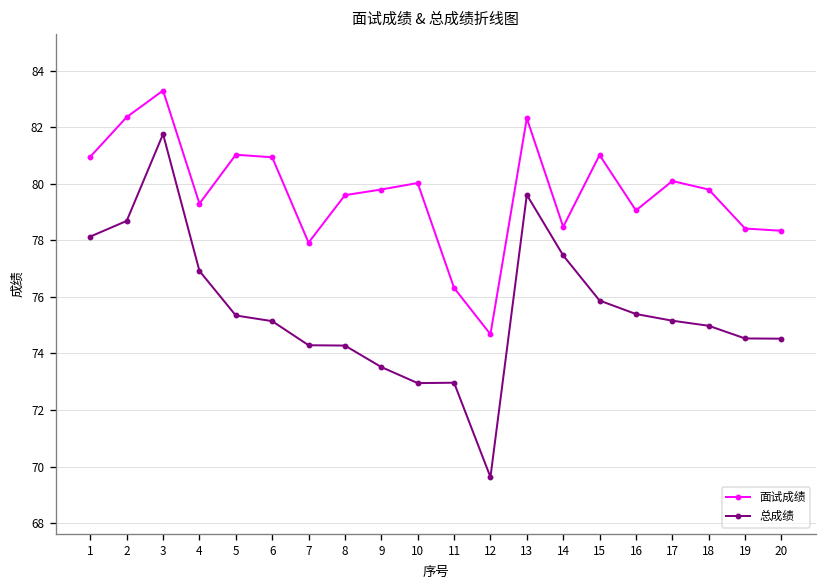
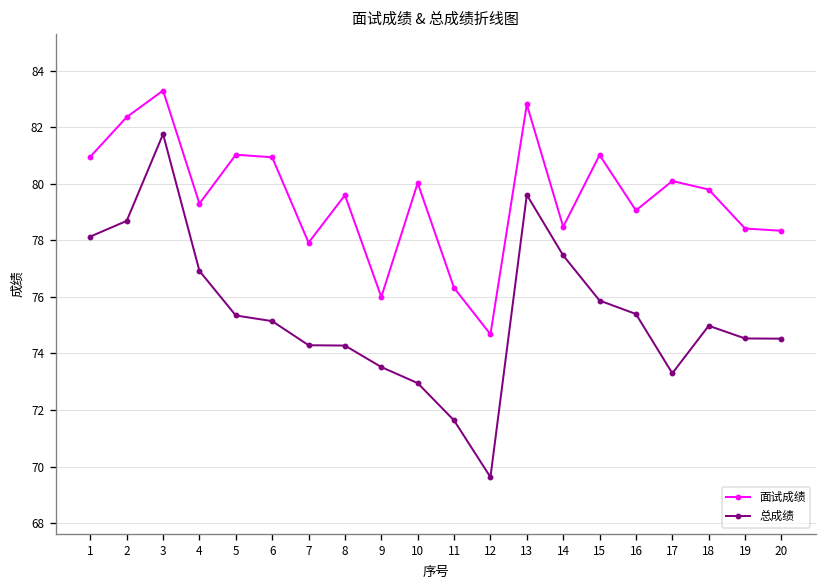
面试成绩, 9: 79.8 -> 76.0
总成绩, 11: 73.0 -> 71.6
面试成绩, 13: 82.3 -> 82.8
总成绩, 17: 75.2 -> 73.3
